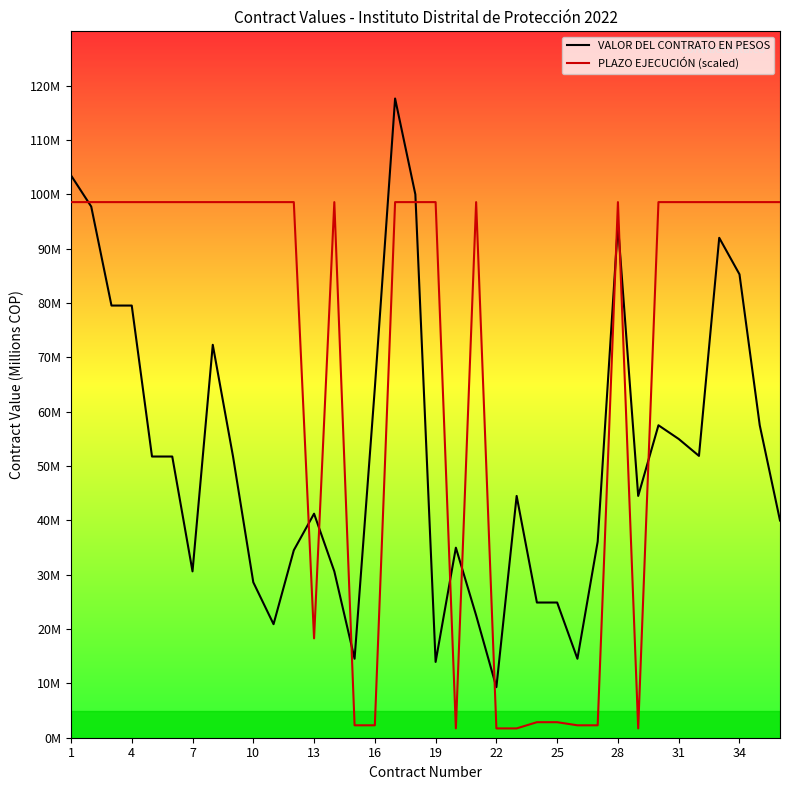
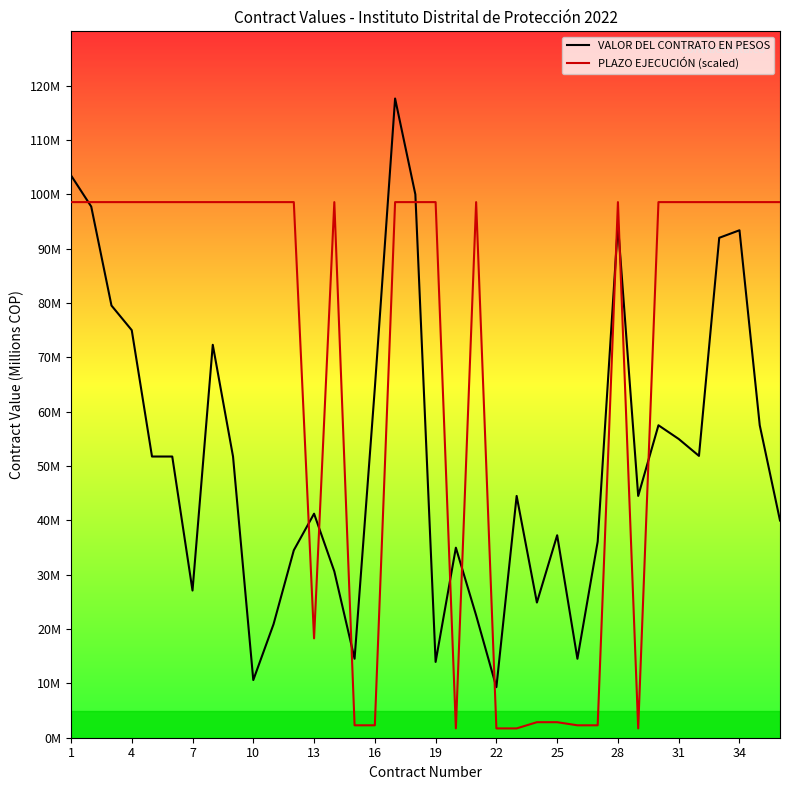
VALOR DEL CONTRATO EN PESOS, 4: 80000000 -> 75000000
VALOR DEL CONTRATO EN PESOS, 7: 31000000 -> 27000000
VALOR DEL CONTRATO EN PESOS, 10: 29000000 -> 11000000
VALOR DEL CONTRATO EN PESOS, 25: 25000000 -> 37000000
VALOR DEL CONTRATO EN PESOS, 34: 85000000 -> 93000000
